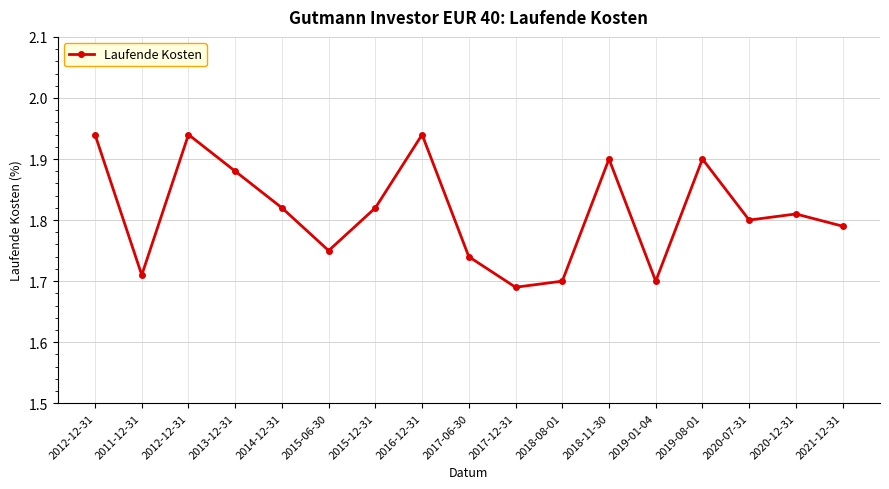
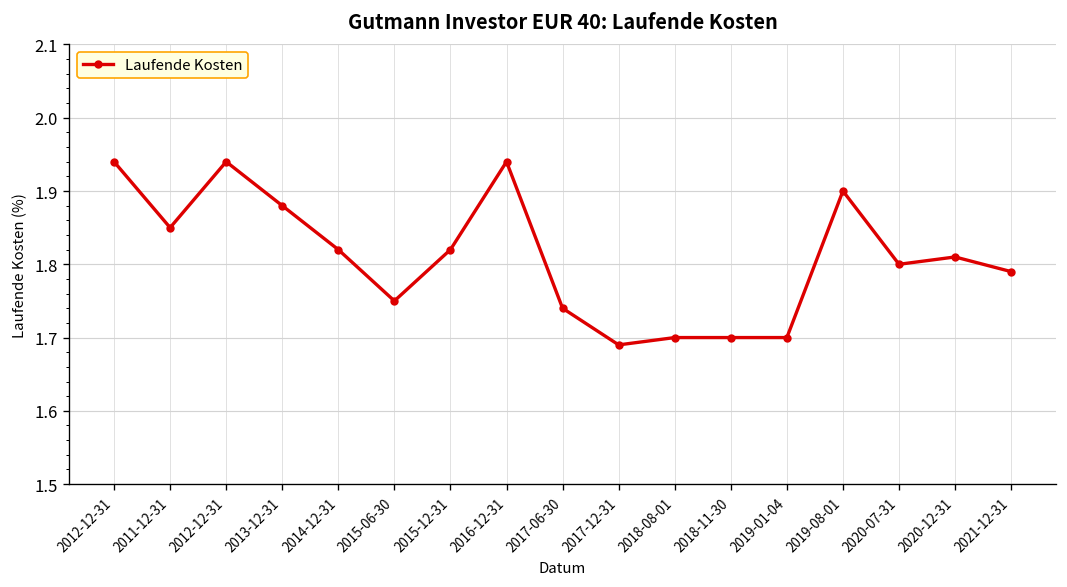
2011-12-31: 1.71 -> 1.85
2018-11-30: 1.9 -> 1.7
